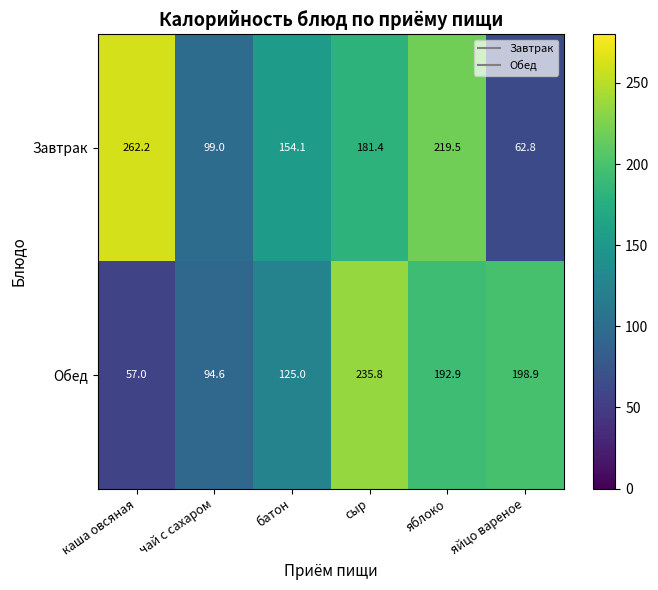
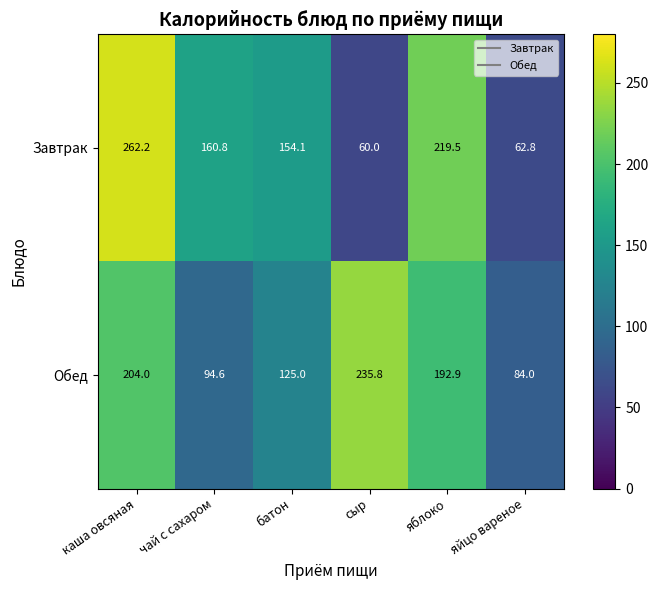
Завтрак, чай с сахаром: 99.0 -> 160.8
Завтрак, сыр: 181.4 -> 60.0
Обед, каша овсяная: 57.0 -> 204.0
Обед, яйцо вареное: 198.9 -> 84.0
